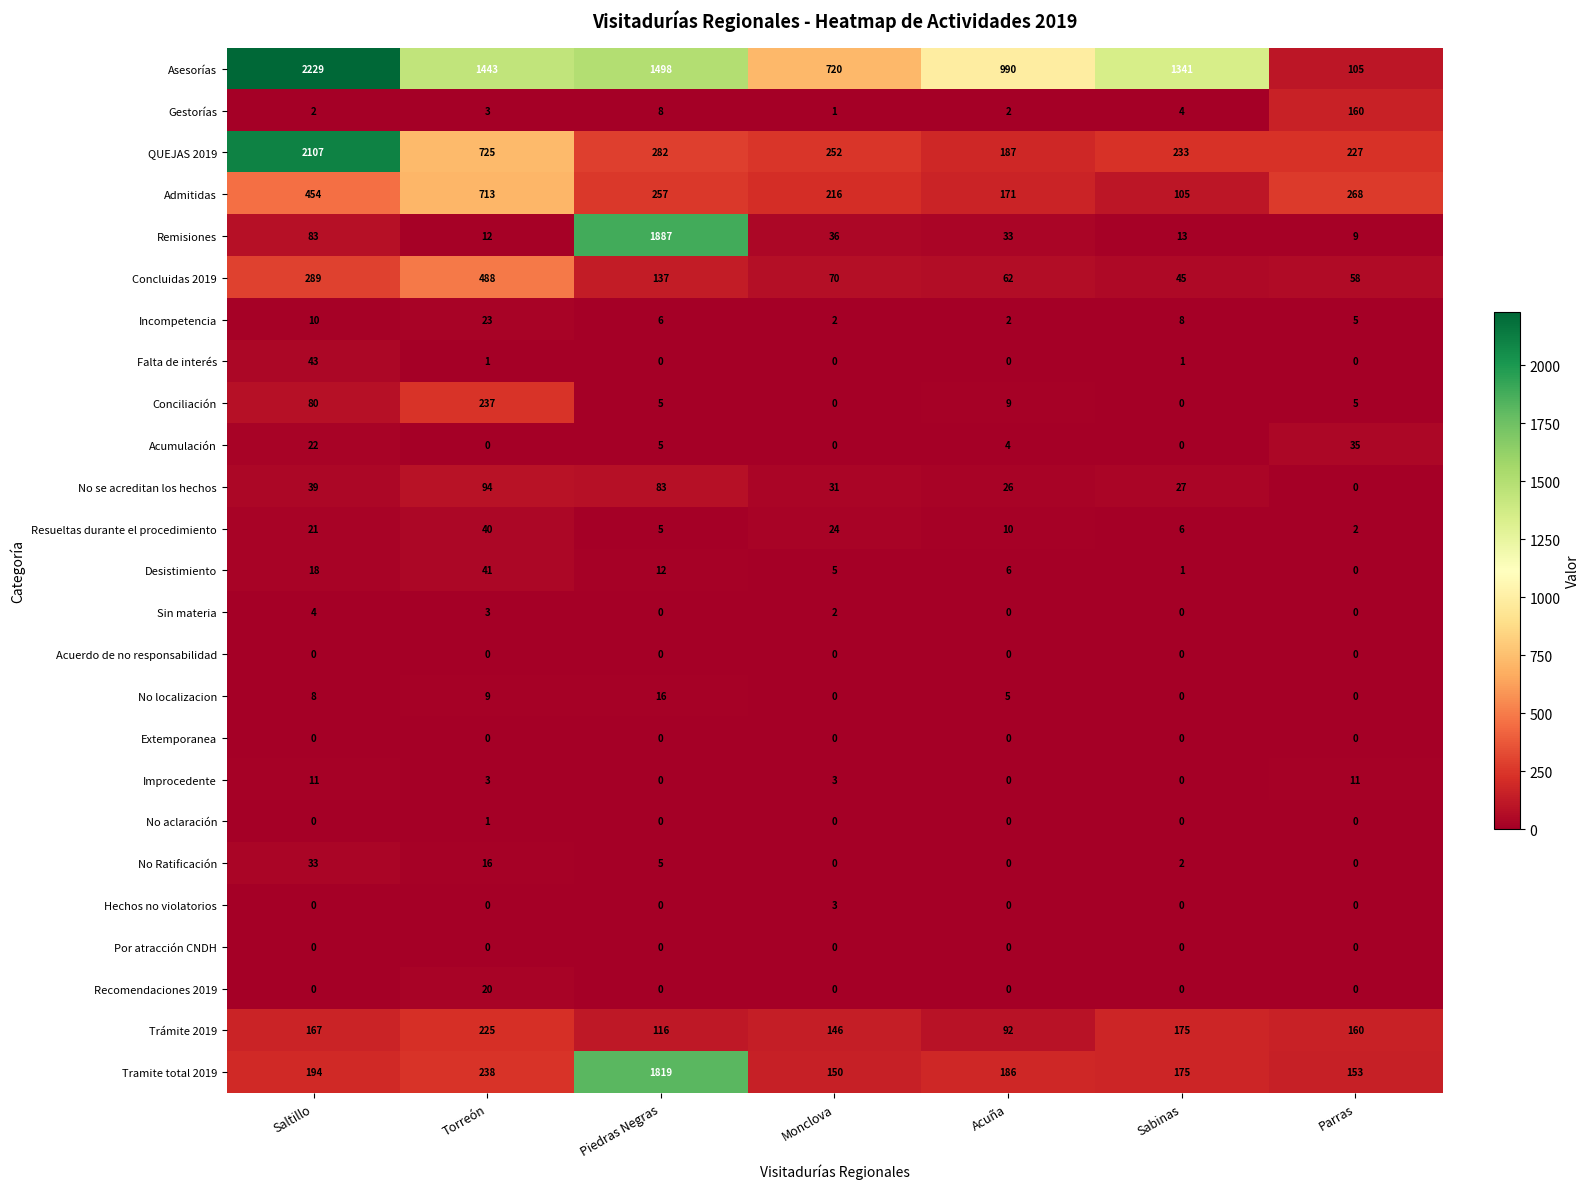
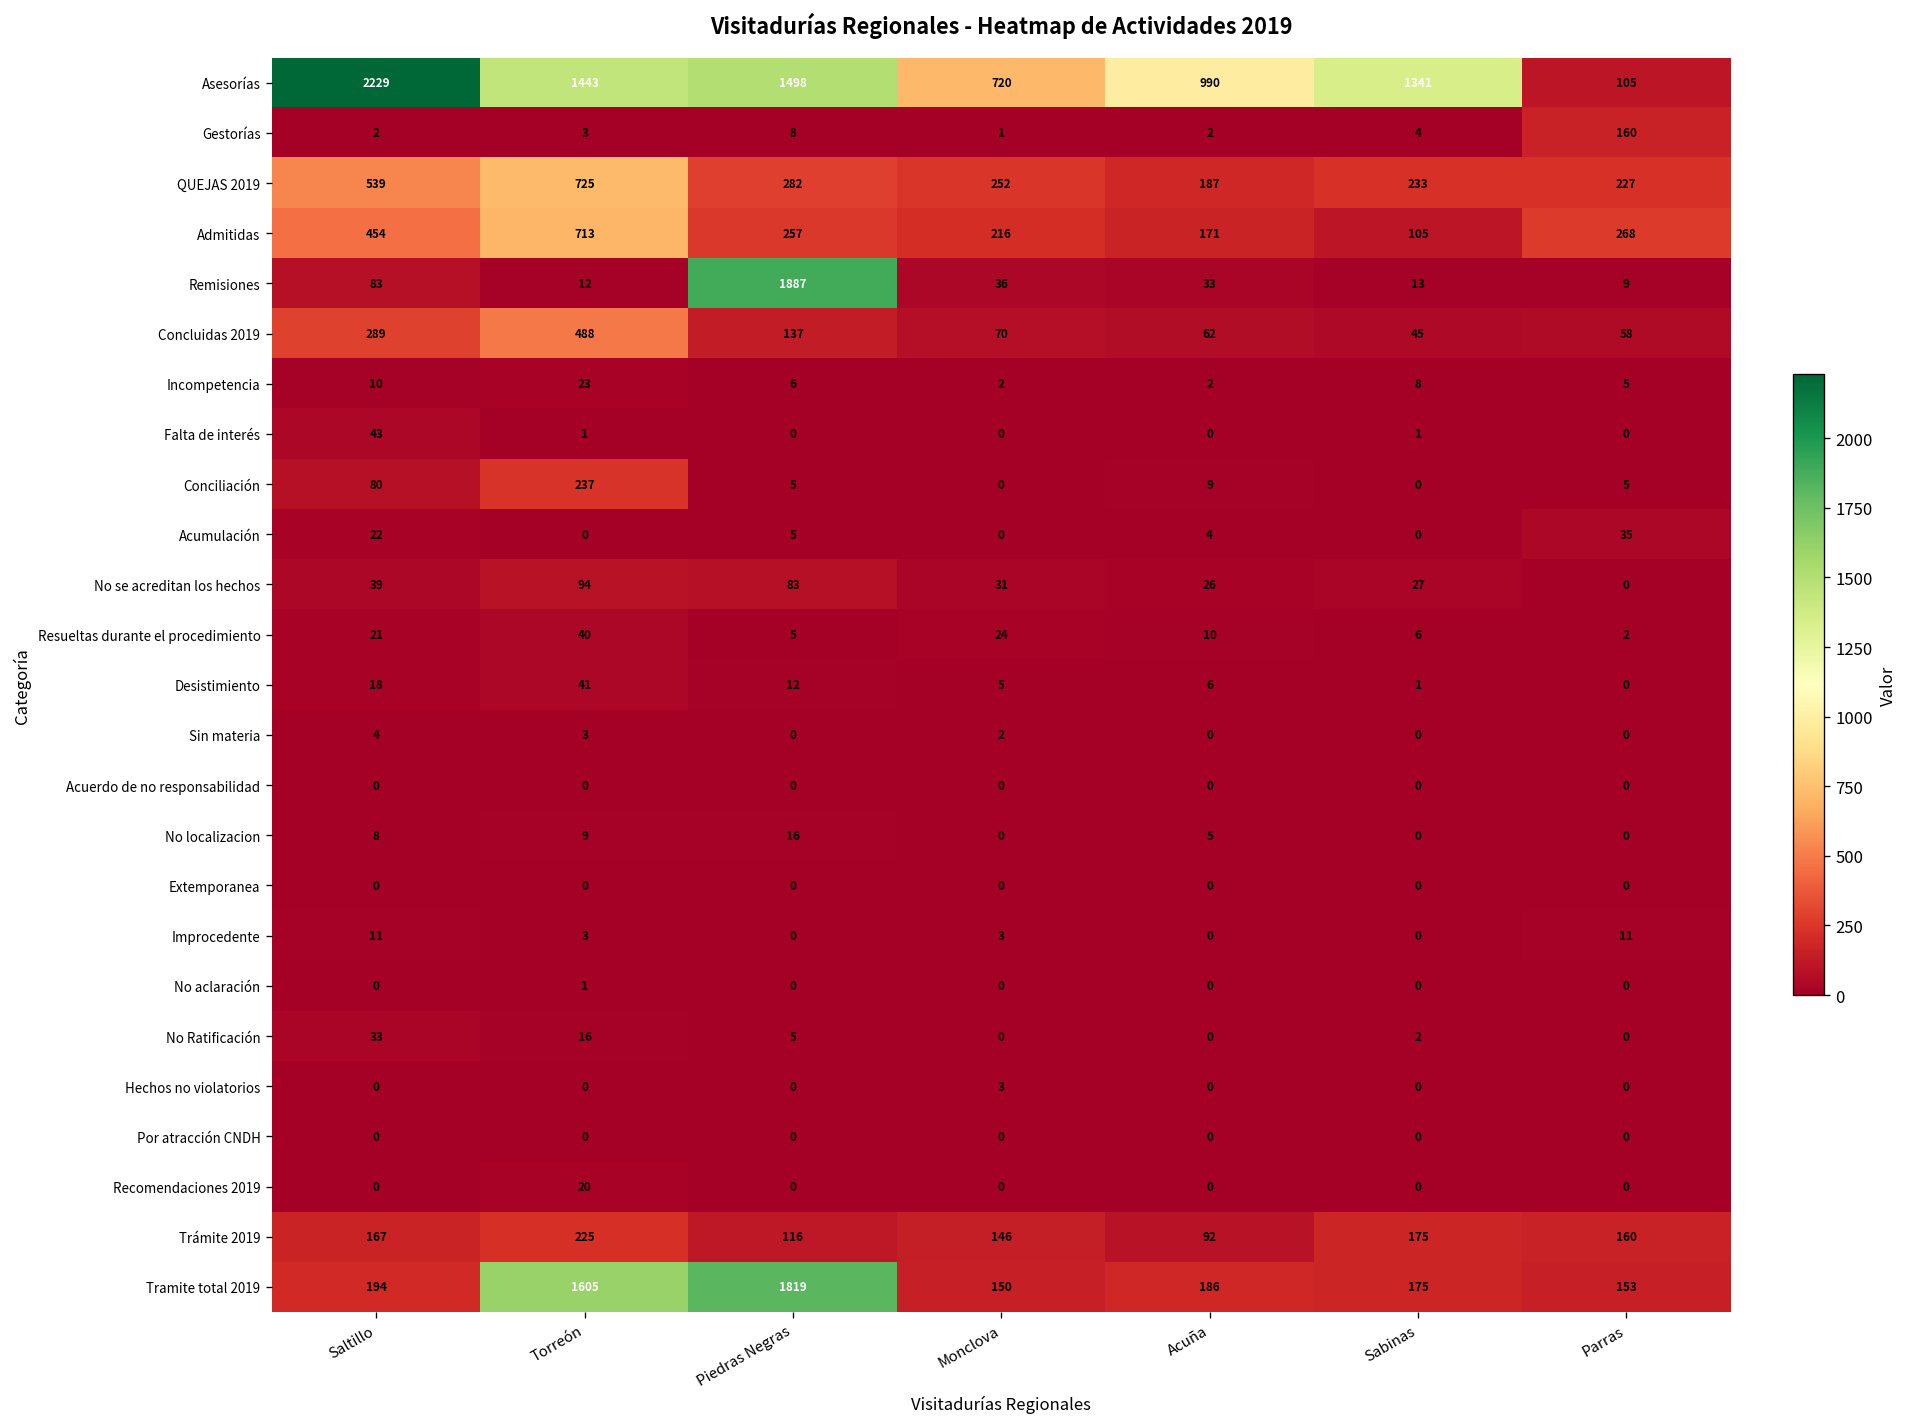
QUEJAS 2019, Saltillo: 2107 -> 539
Tramite total 2019, Torreón: 238 -> 1605
